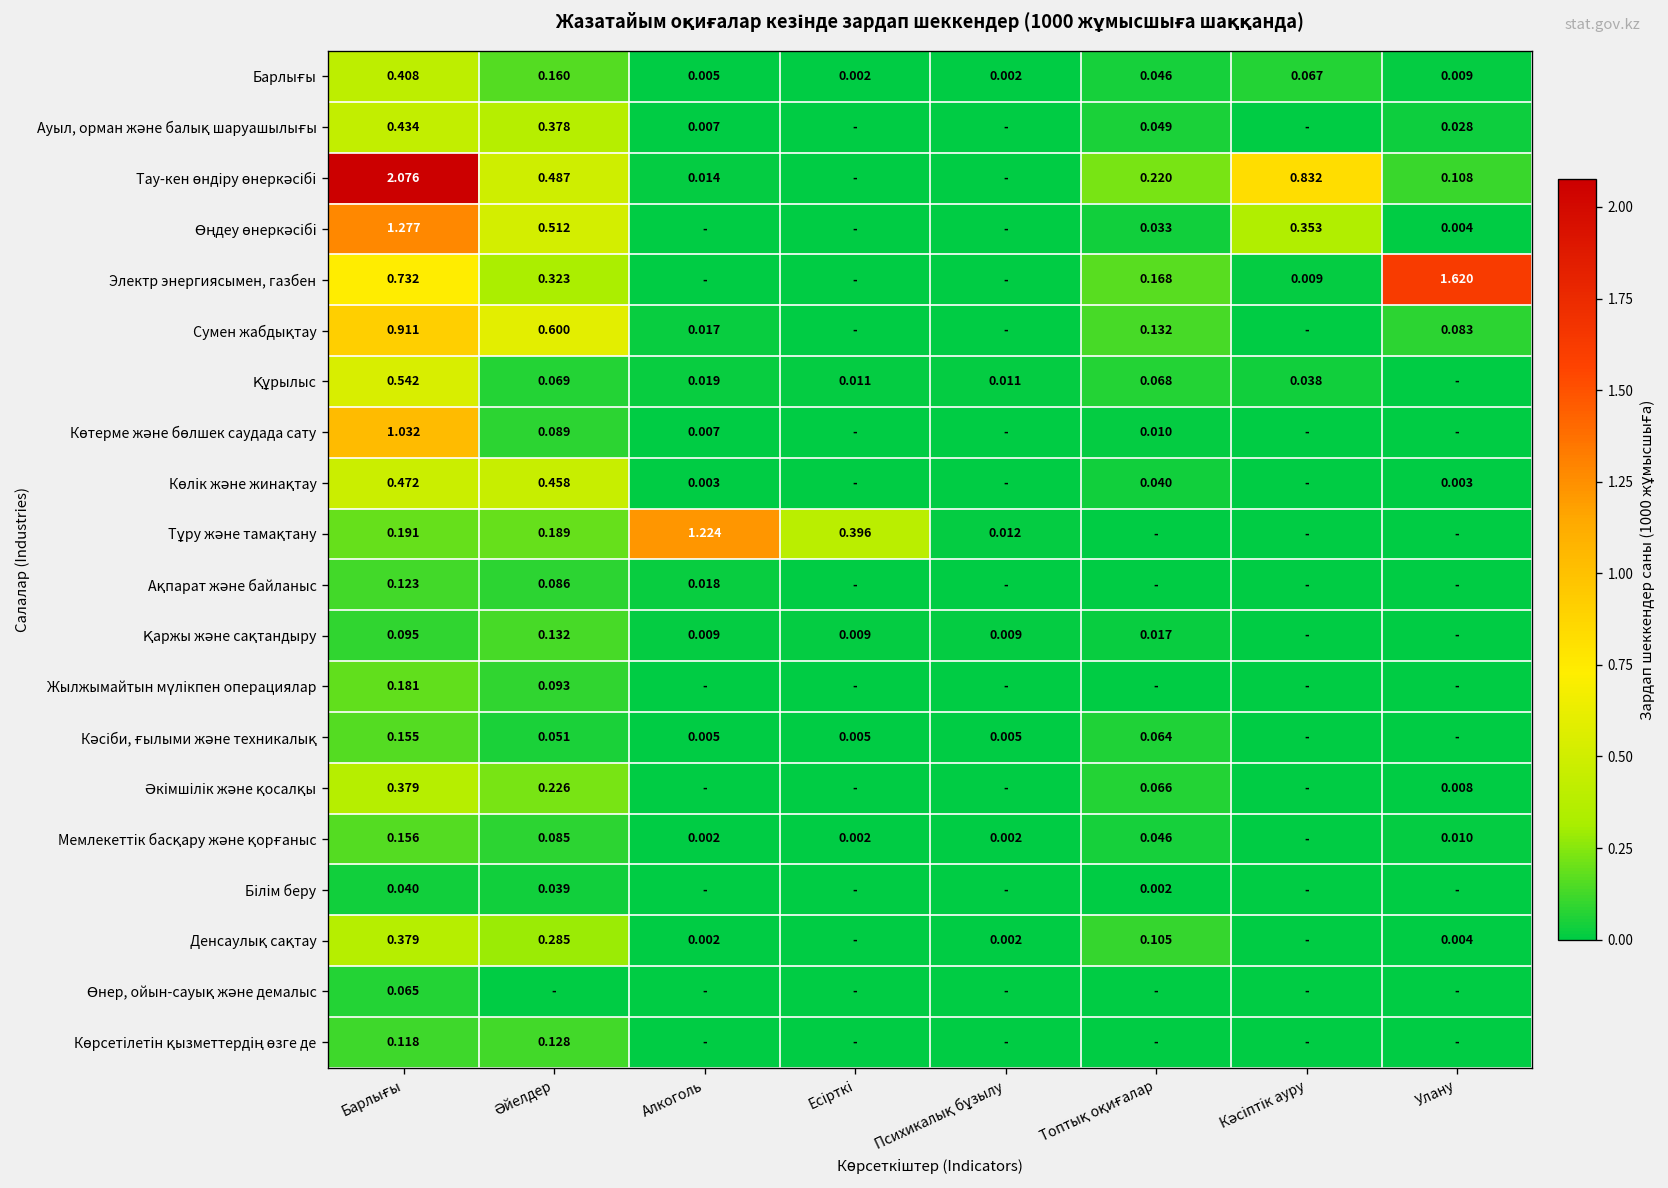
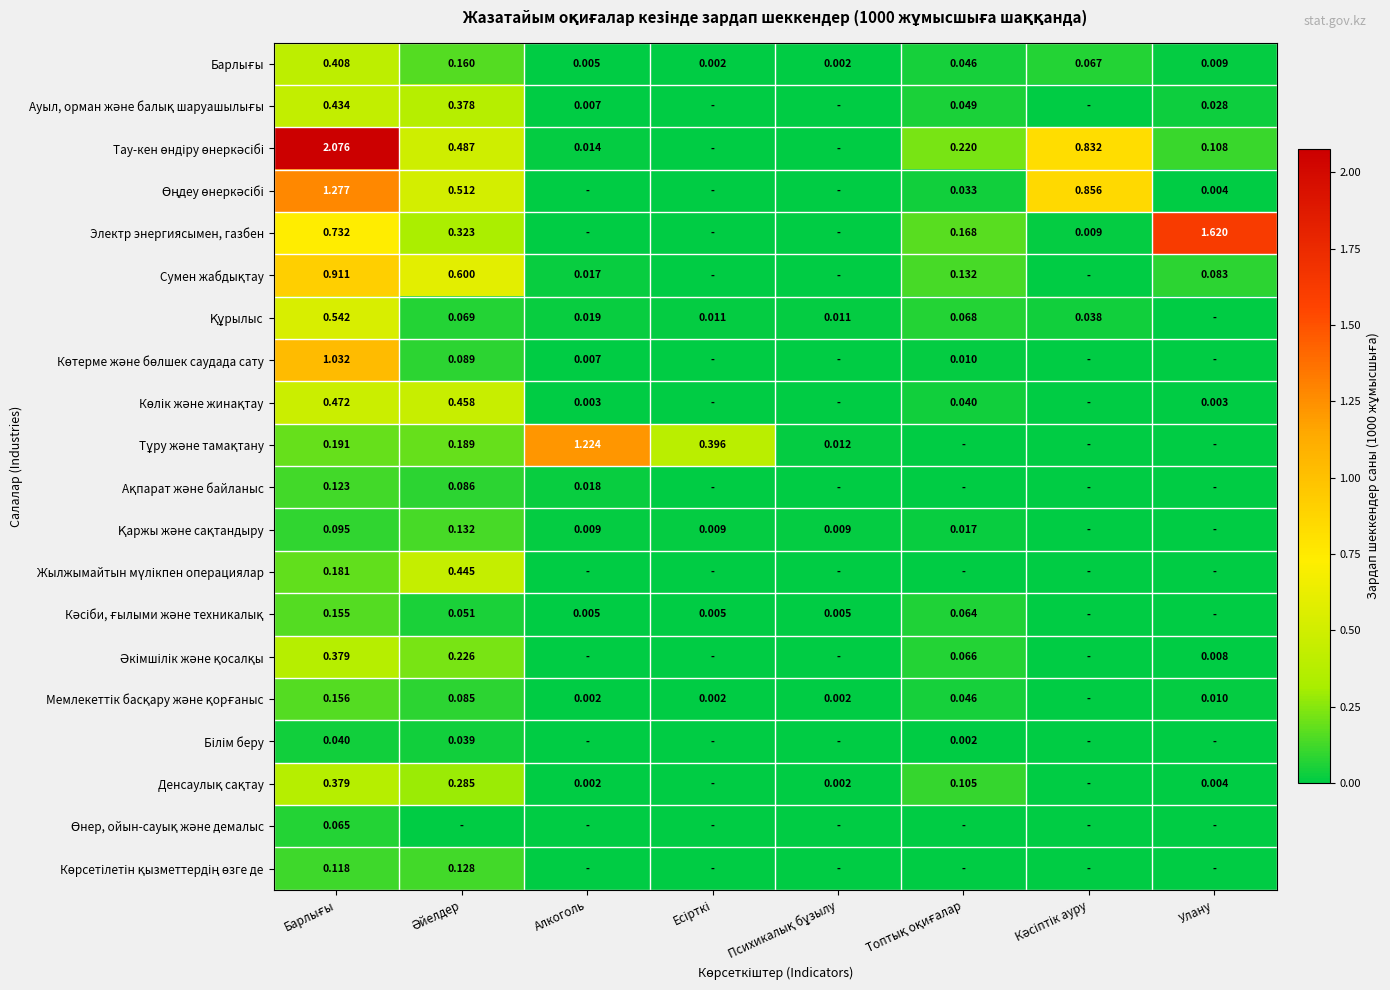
Өңдеу өнеркәсібі, Кәсіптік ауру: 0.353 -> 0.856
Жылжымайтын мүлікпен операциялар, Әйелдер: 0.093 -> 0.445
